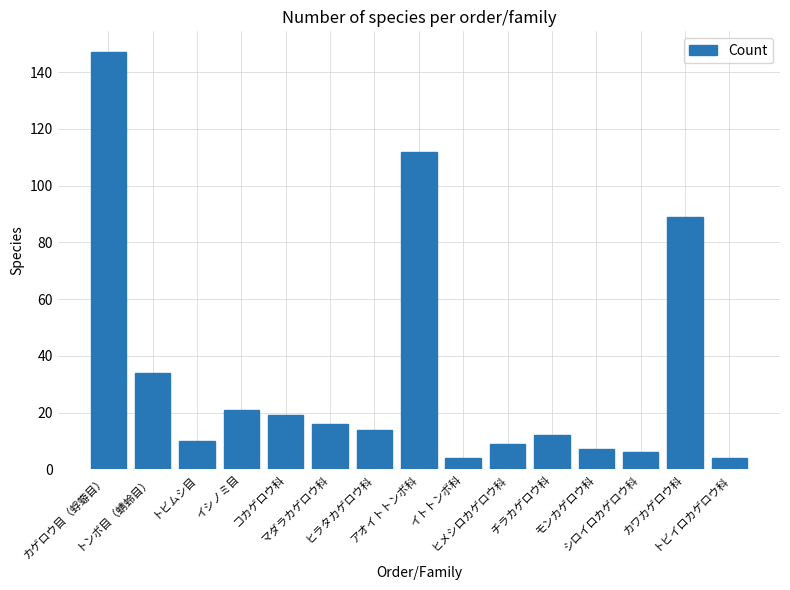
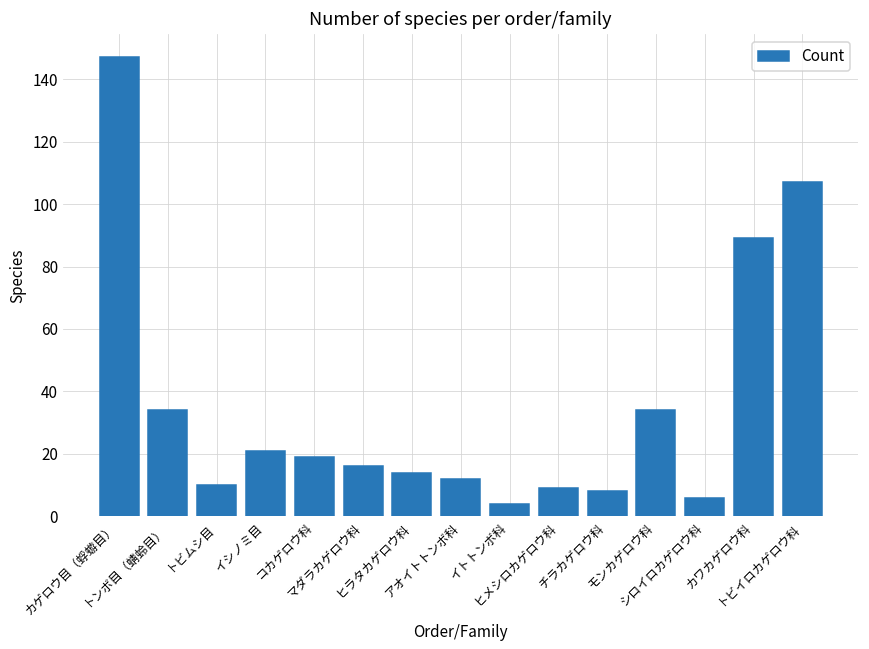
アオイトトンボ科: 112 -> 12
チラカゲロウ科: 12 -> 8
モンカゲロウ科: 7 -> 34
トビイロカゲロウ科: 4 -> 107
